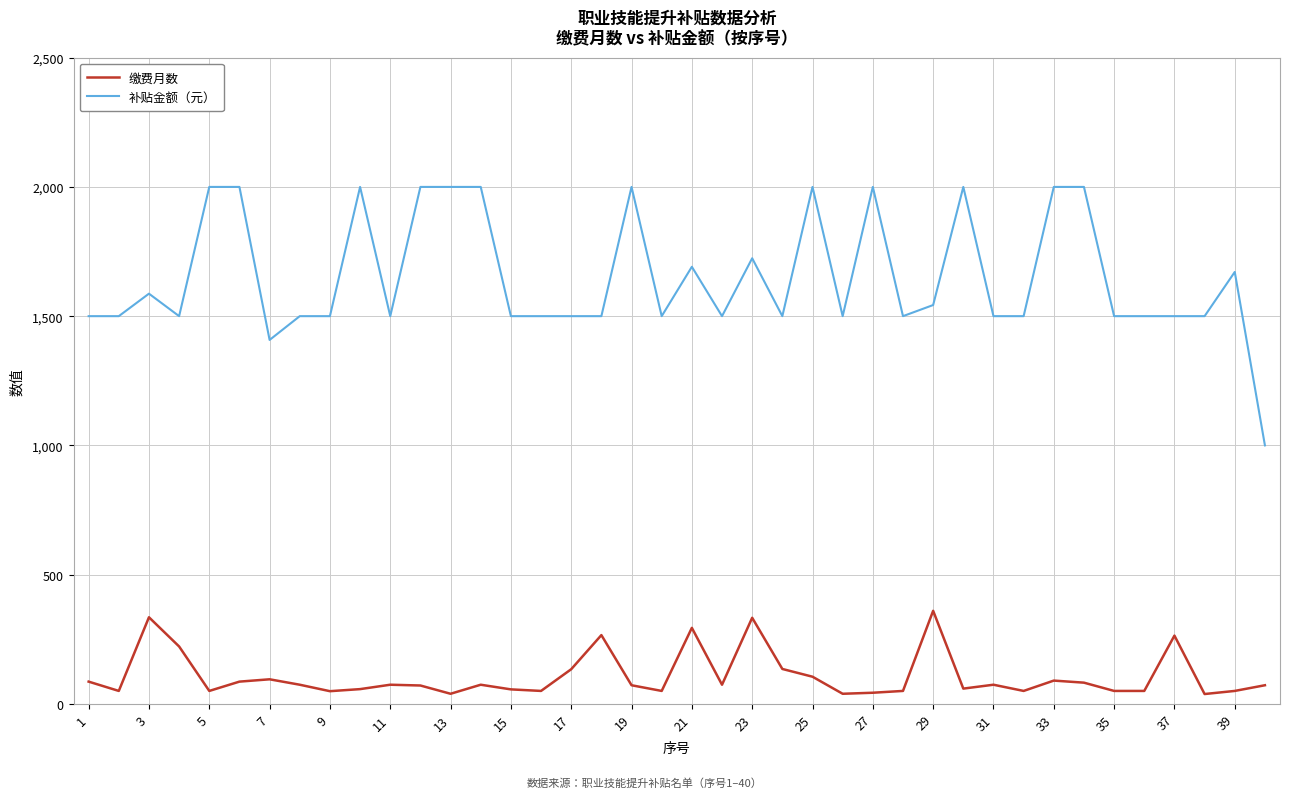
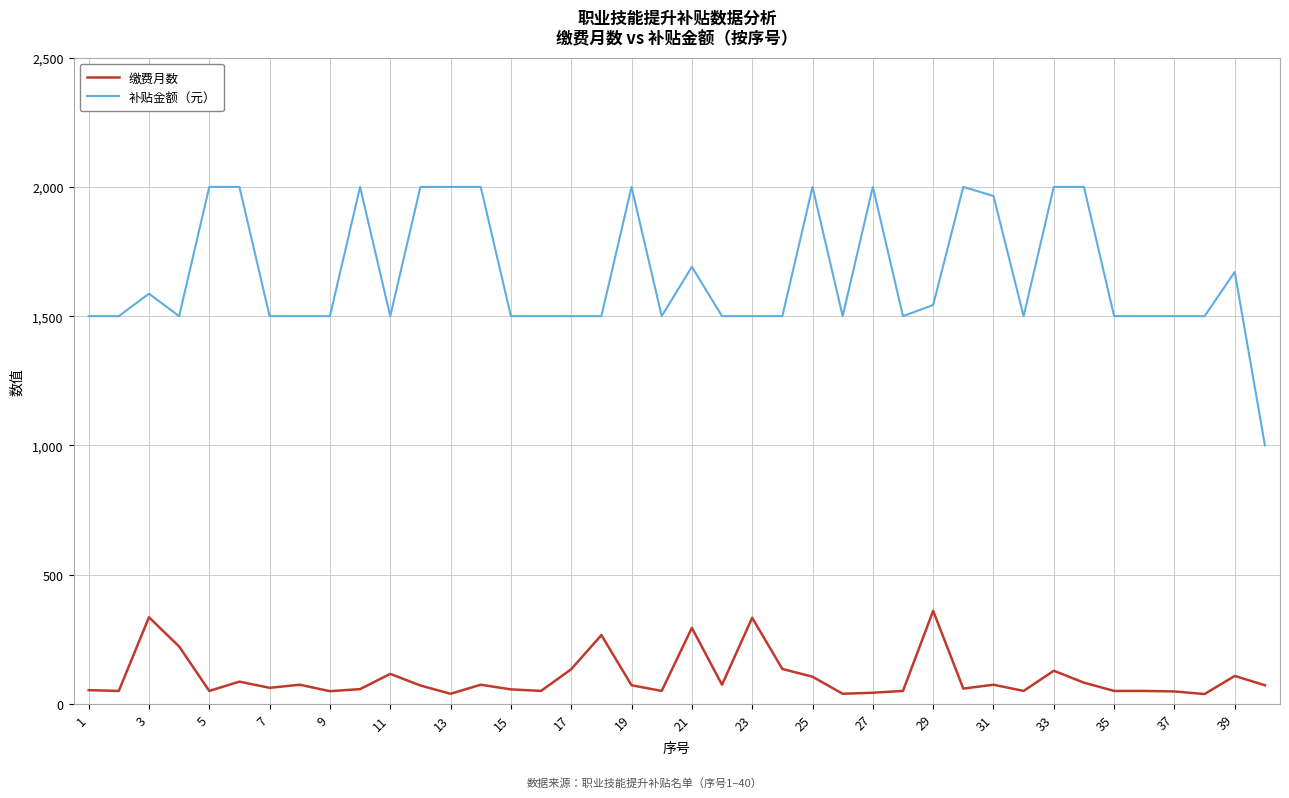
缴费月数, 1: 90 -> 50
缴费月数, 7: 100 -> 60
补贴金额（元）, 7: 1,410 -> 1,500
缴费月数, 11: 70 -> 120
补贴金额（元）, 23: 1,720 -> 1,500
补贴金额（元）, 31: 1,500 -> 1,970
缴费月数, 33: 90 -> 130
缴费月数, 37: 260 -> 50
缴费月数, 39: 50 -> 110
